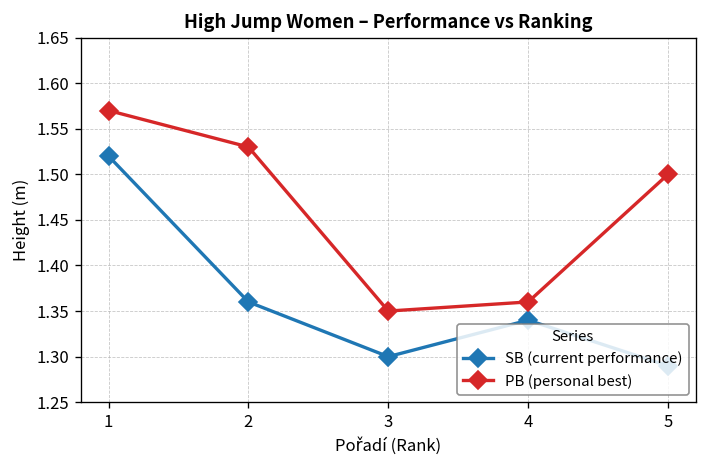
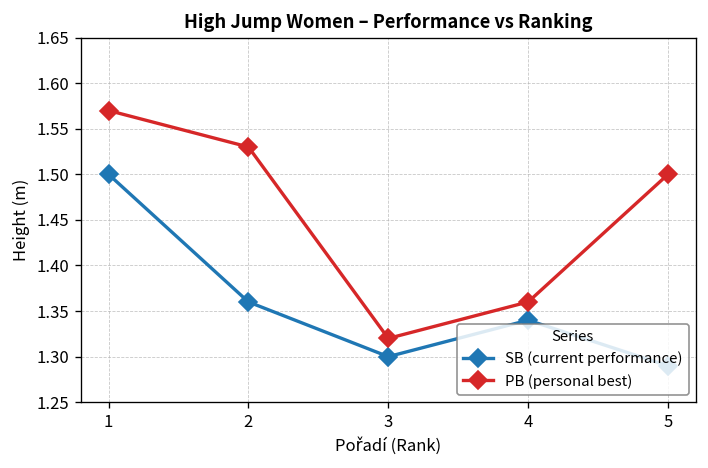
SB (current performance), 1: 1.52 -> 1.50
PB (personal best), 3: 1.35 -> 1.32
